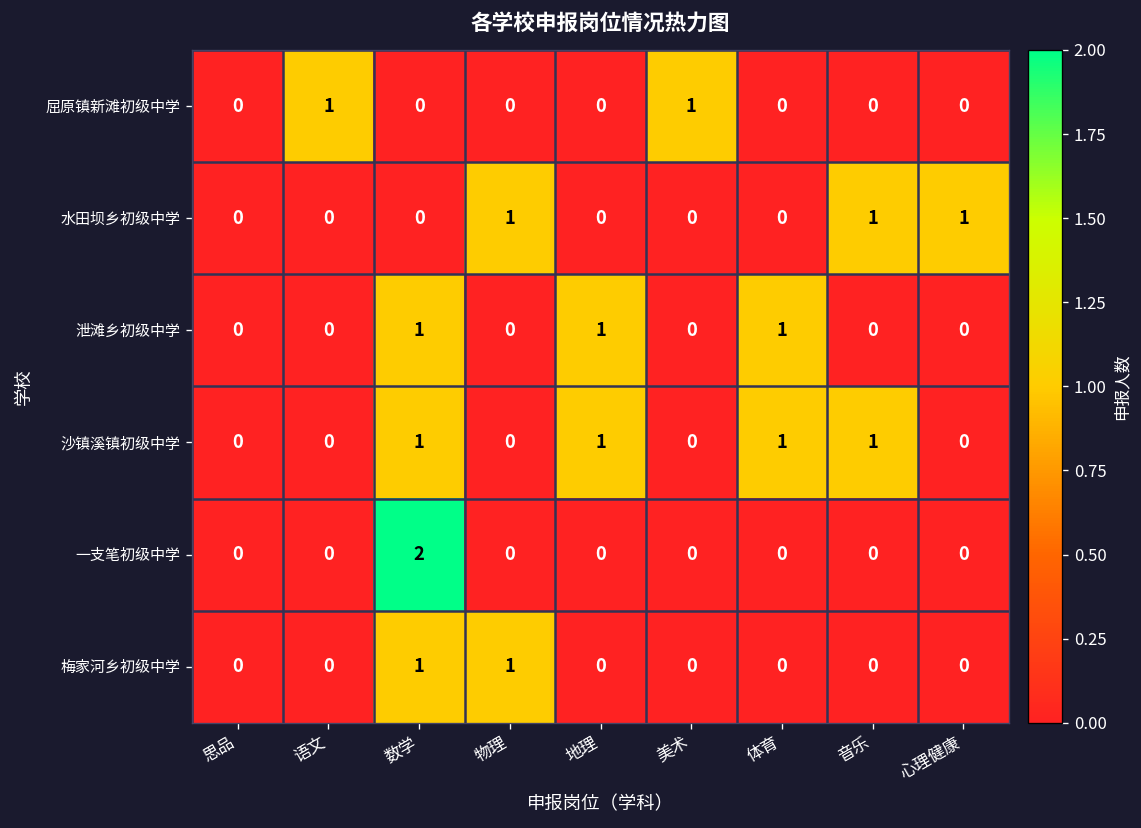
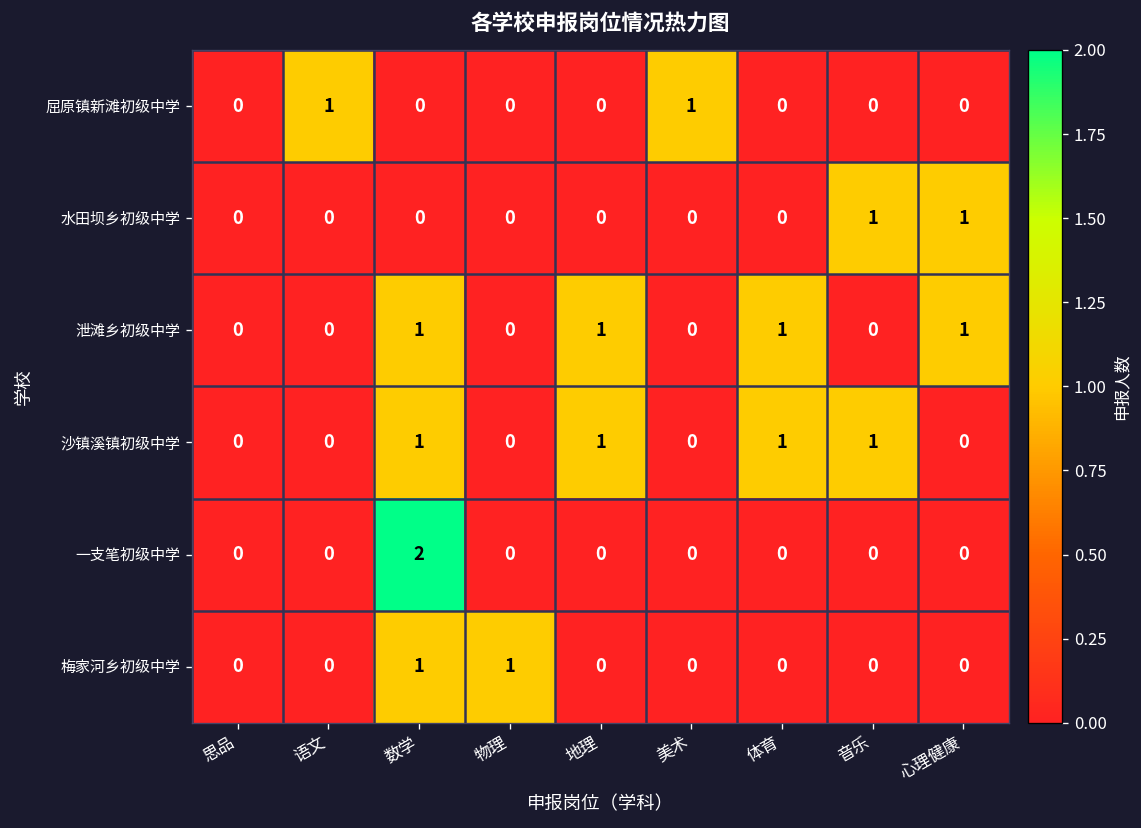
水田坝乡初级中学, 物理: 1 -> 0
泄滩乡初级中学, 心理健康: 0 -> 1
